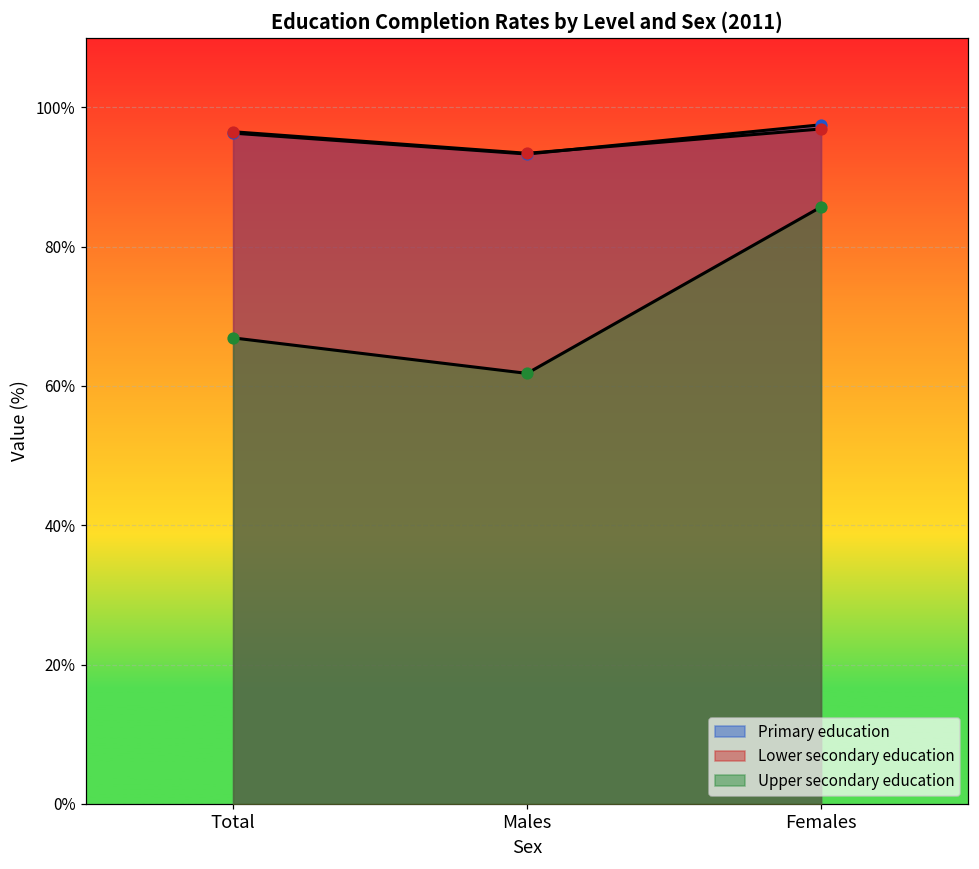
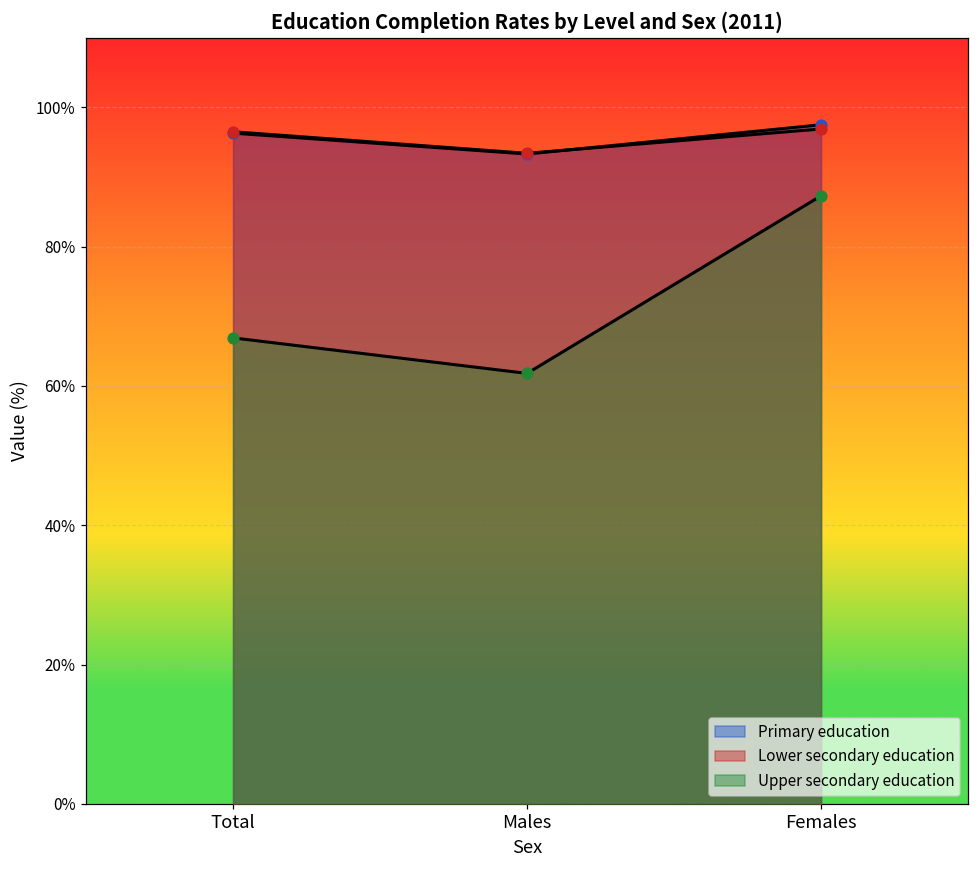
Upper secondary education, Females: 86% -> 87%
